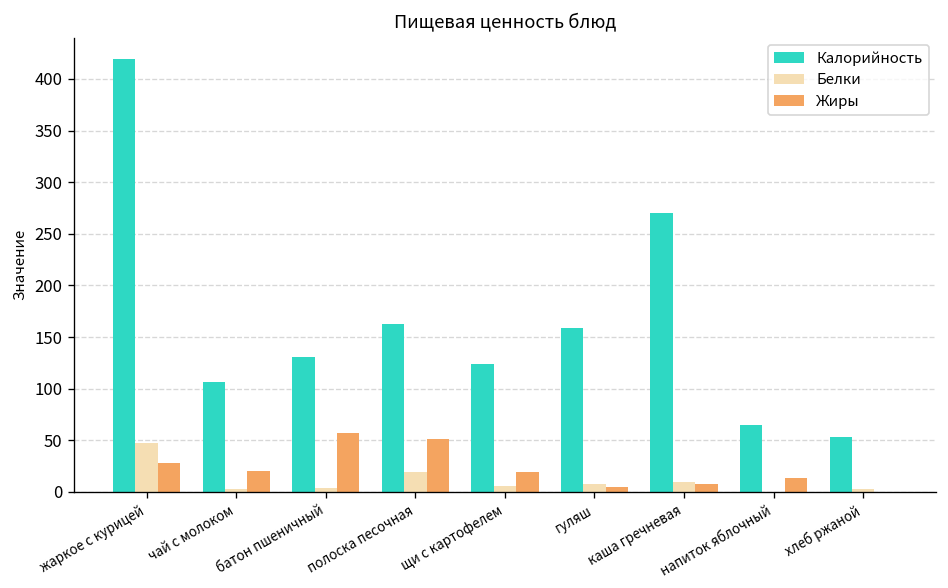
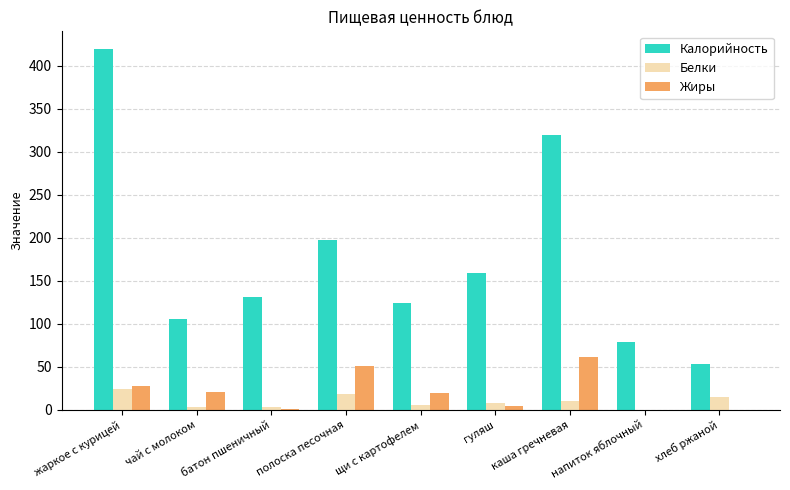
Белки, жаркое с курицей: 50 -> 20
Жиры, батон пшеничный: 60 -> 0
Калорийность, полоска песочная: 160 -> 200
Калорийность, каша гречневая: 270 -> 320
Жиры, каша гречневая: 10 -> 60
Калорийность, напиток яблочный: 60 -> 80
Жиры, напиток яблочный: 10 -> 0
Белки, хлеб ржаной: 0 -> 10
